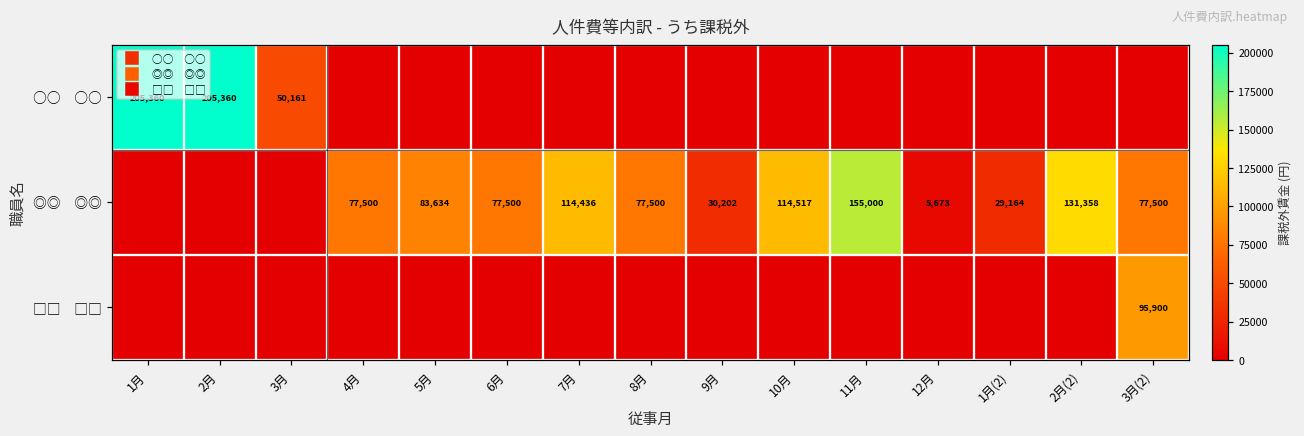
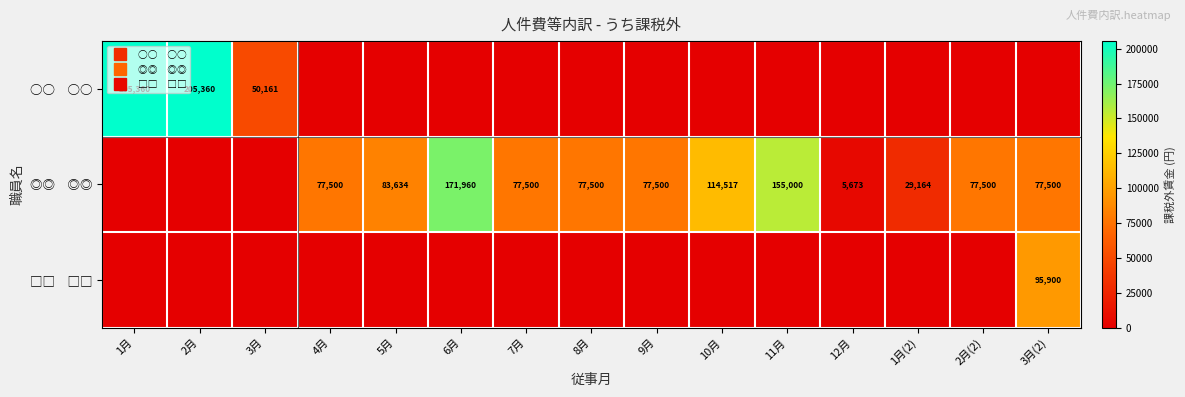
◎◎ ◎◎, 6月: 77,500 -> 171,960
◎◎ ◎◎, 7月: 114,436 -> 77,500
◎◎ ◎◎, 9月: 30,202 -> 77,500
◎◎ ◎◎, 2月(2): 131,358 -> 77,500
